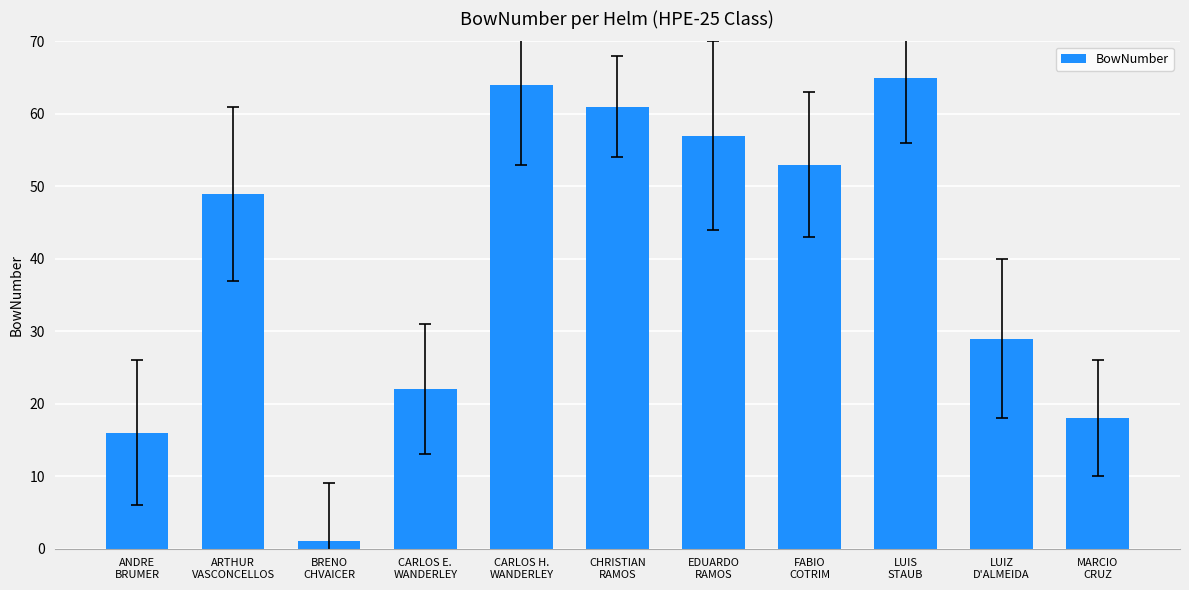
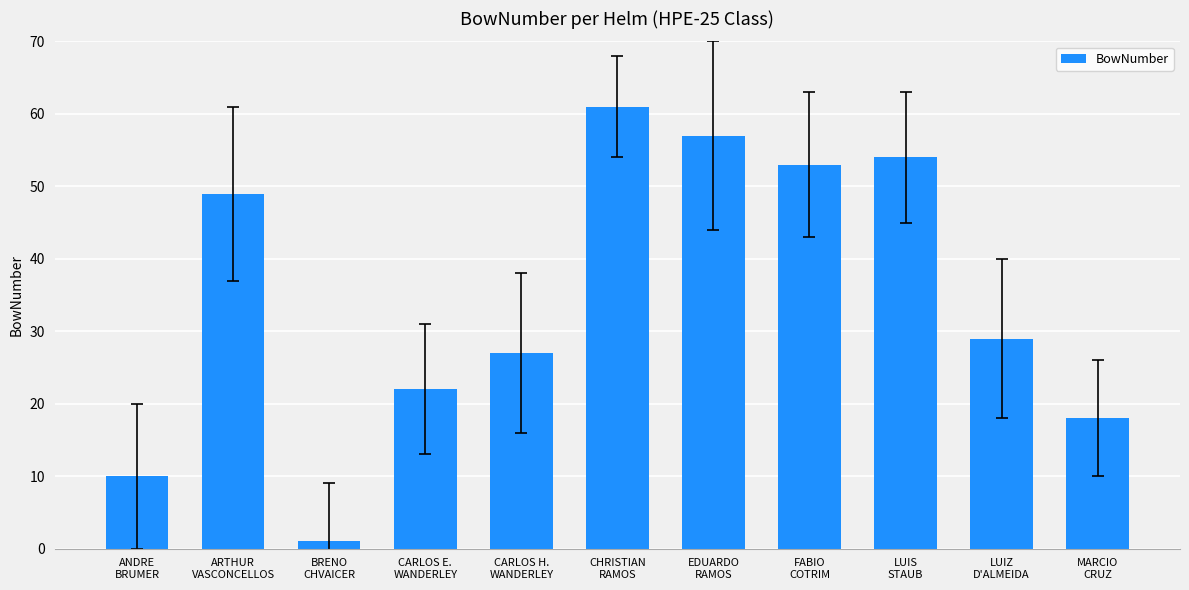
BowNumber, ANDRE BRUMER: 16 -> 10
BowNumber, CARLOS H. WANDERLEY: 64 -> 27
BowNumber, LUIS STAUB: 65 -> 54
